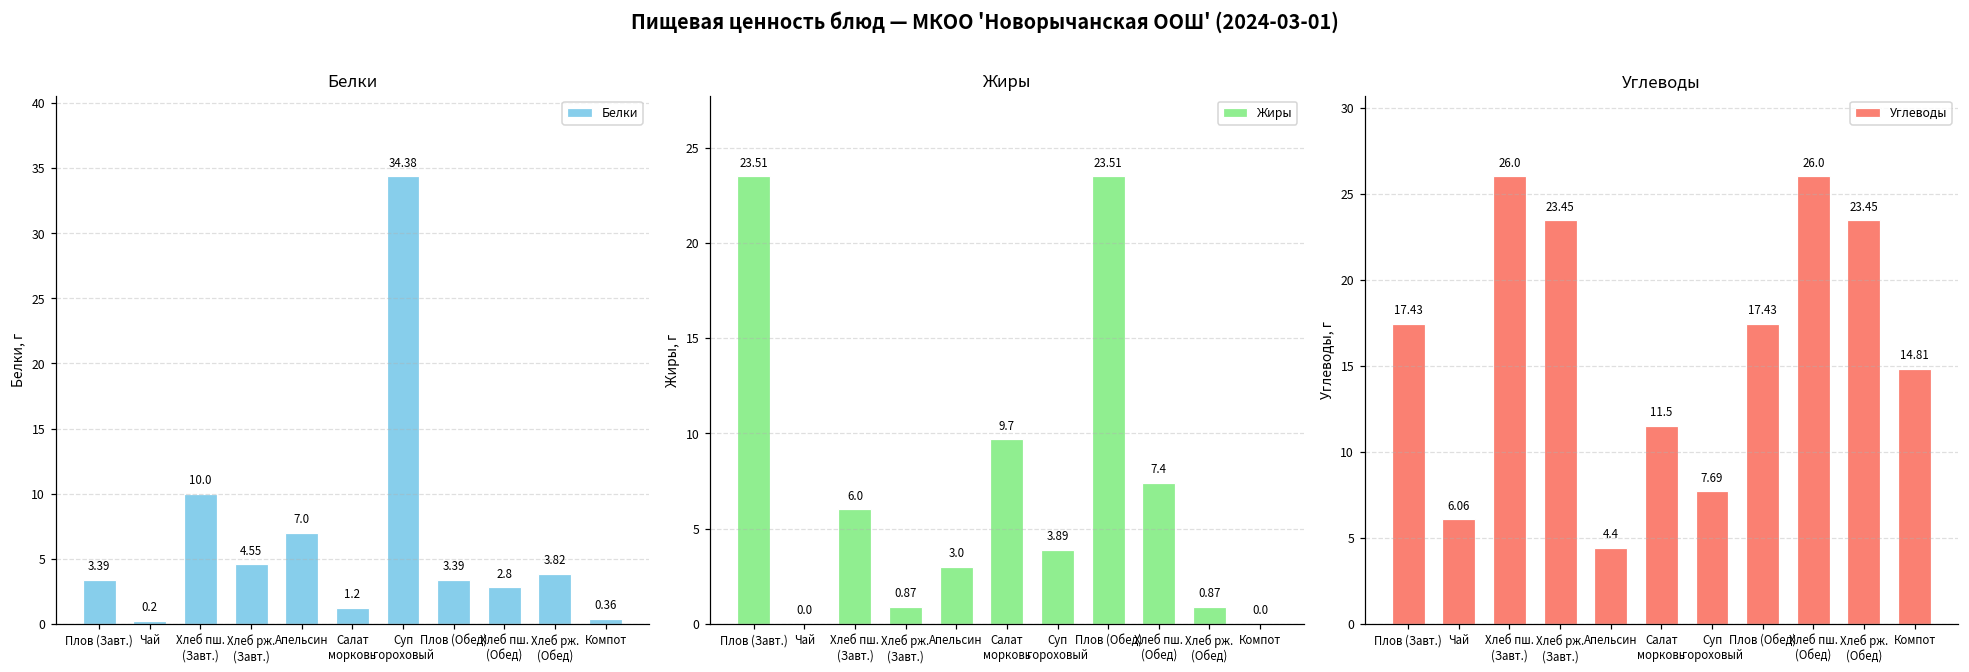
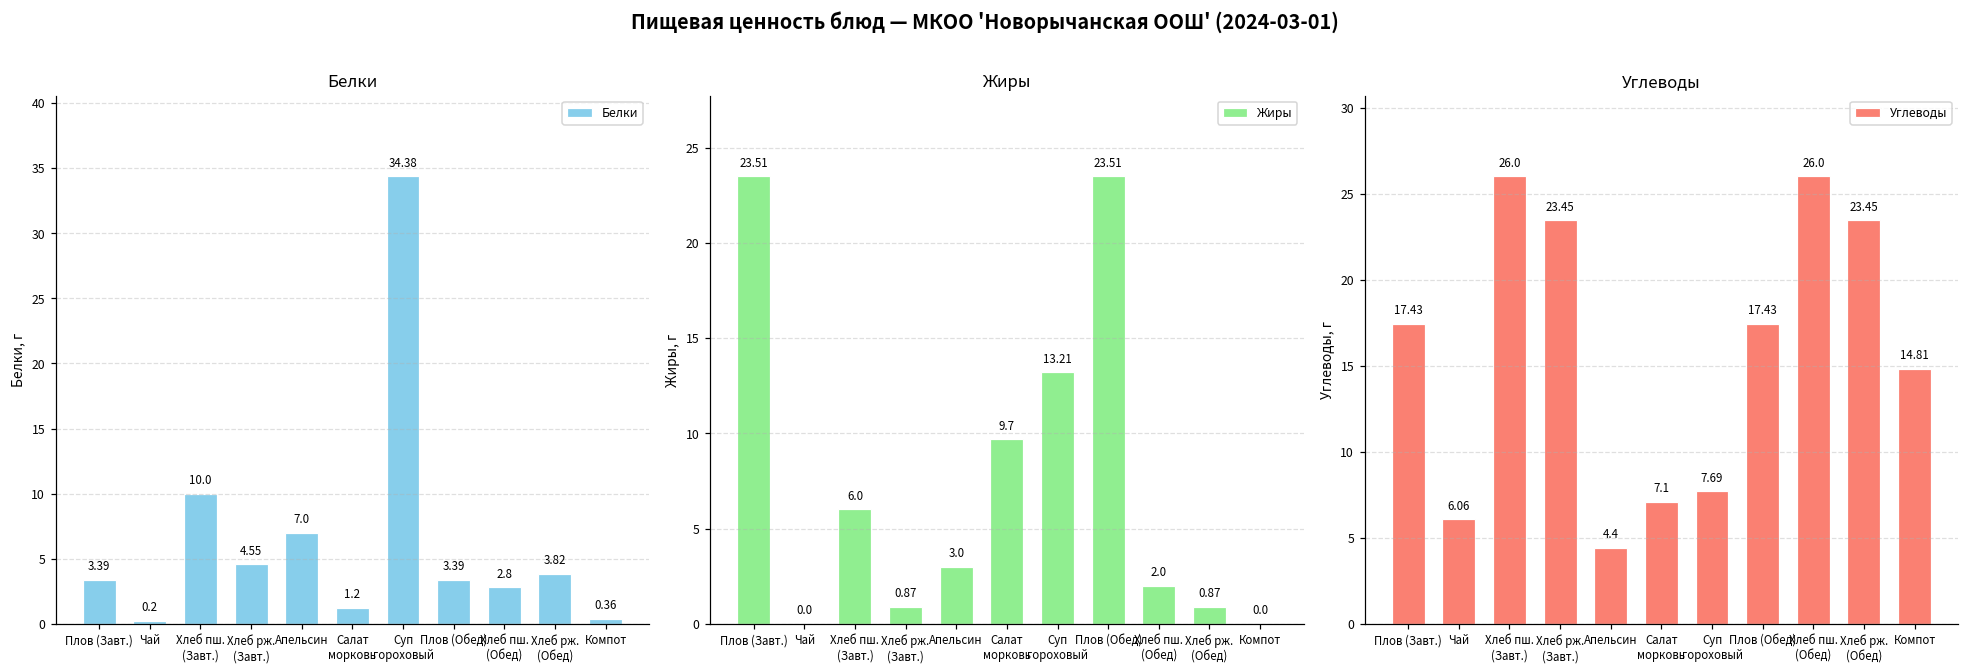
Жиры, Суп гороховый: 3.89 -> 13.21
Жиры, Хлеб пш. (Обед): 7.4 -> 2.0
Углеводы, Салат морковь: 11.5 -> 7.1
